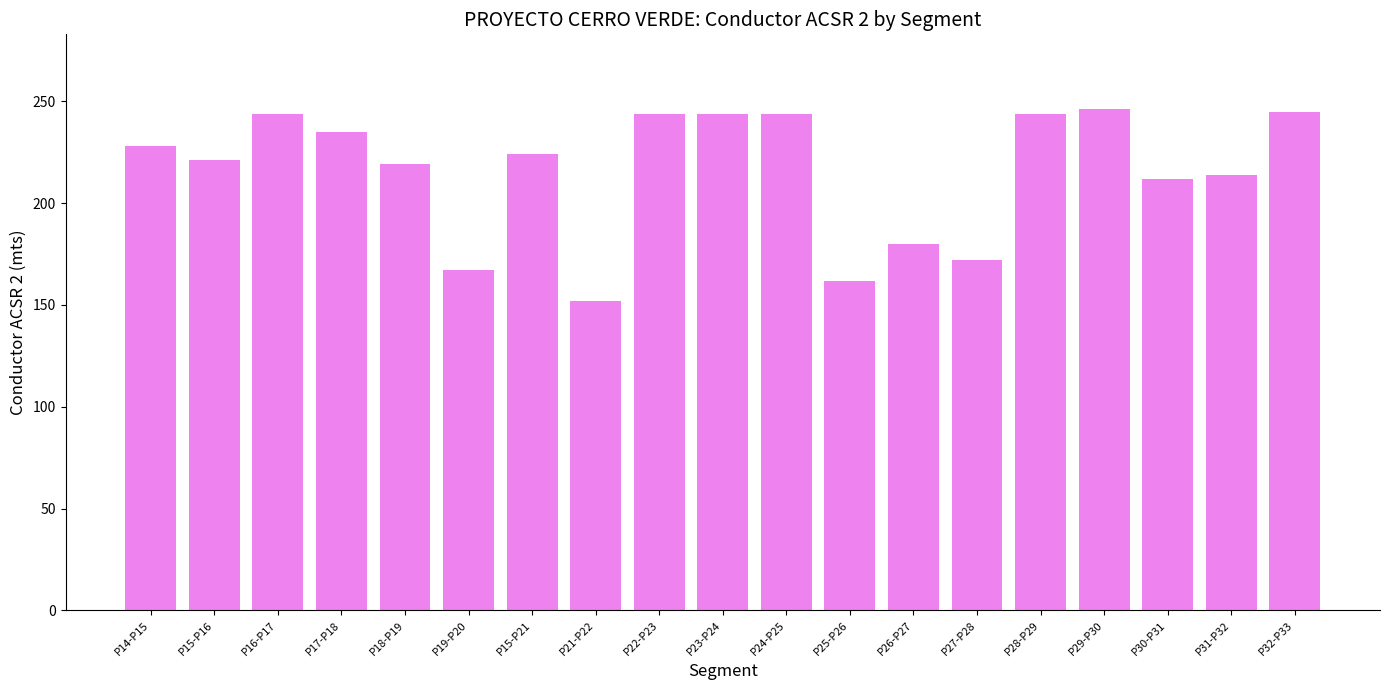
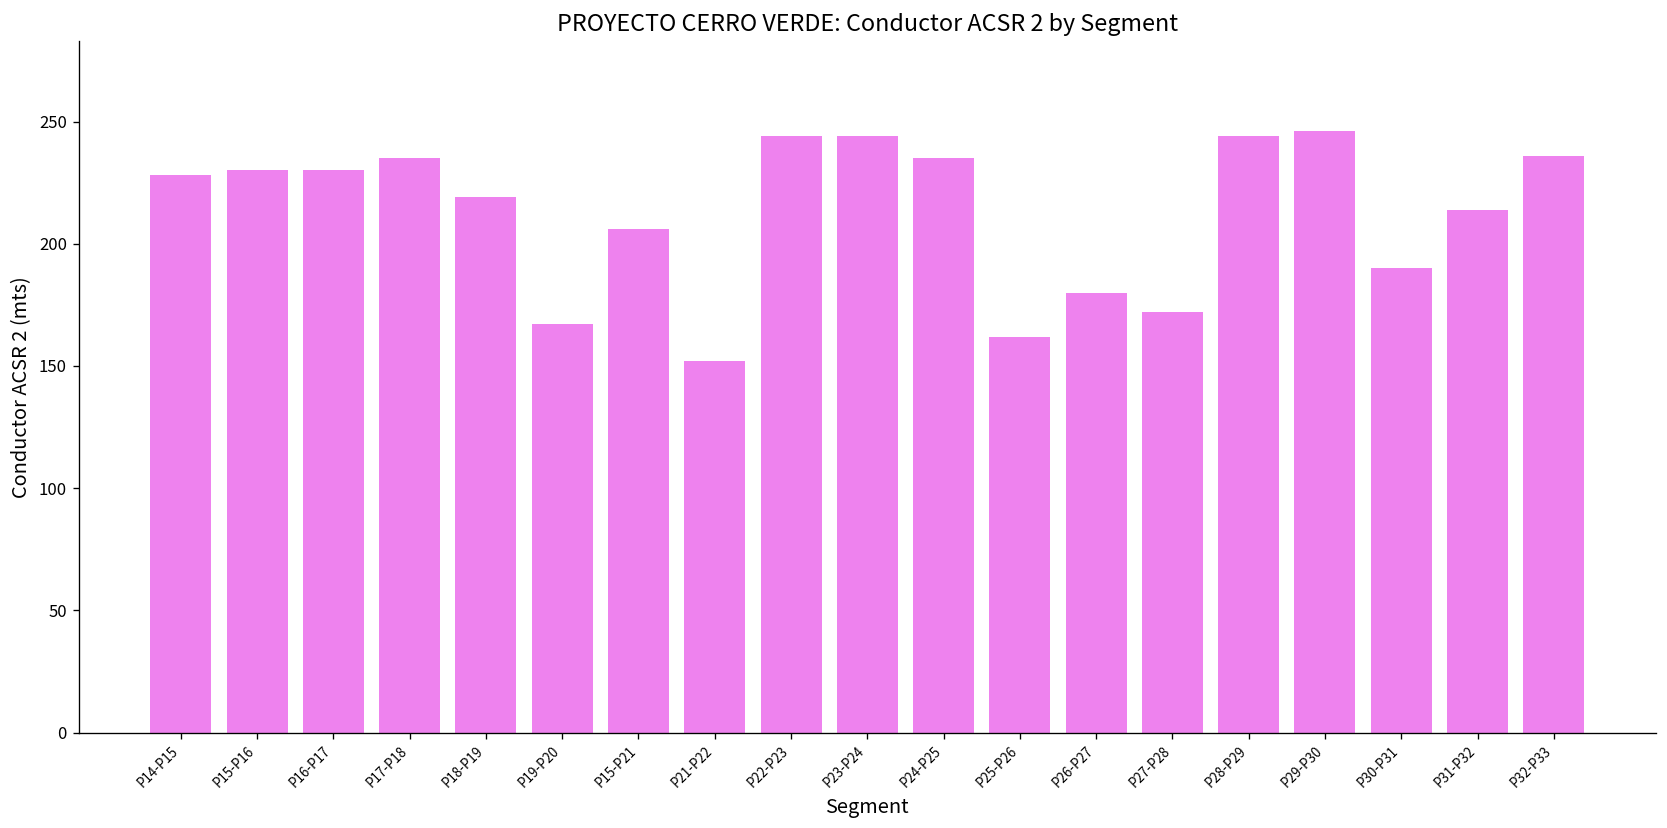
P15-P16: 221 -> 230
P16-P17: 244 -> 230
P15-P21: 224 -> 206
P24-P25: 244 -> 235
P30-P31: 212 -> 190
P32-P33: 245 -> 236
